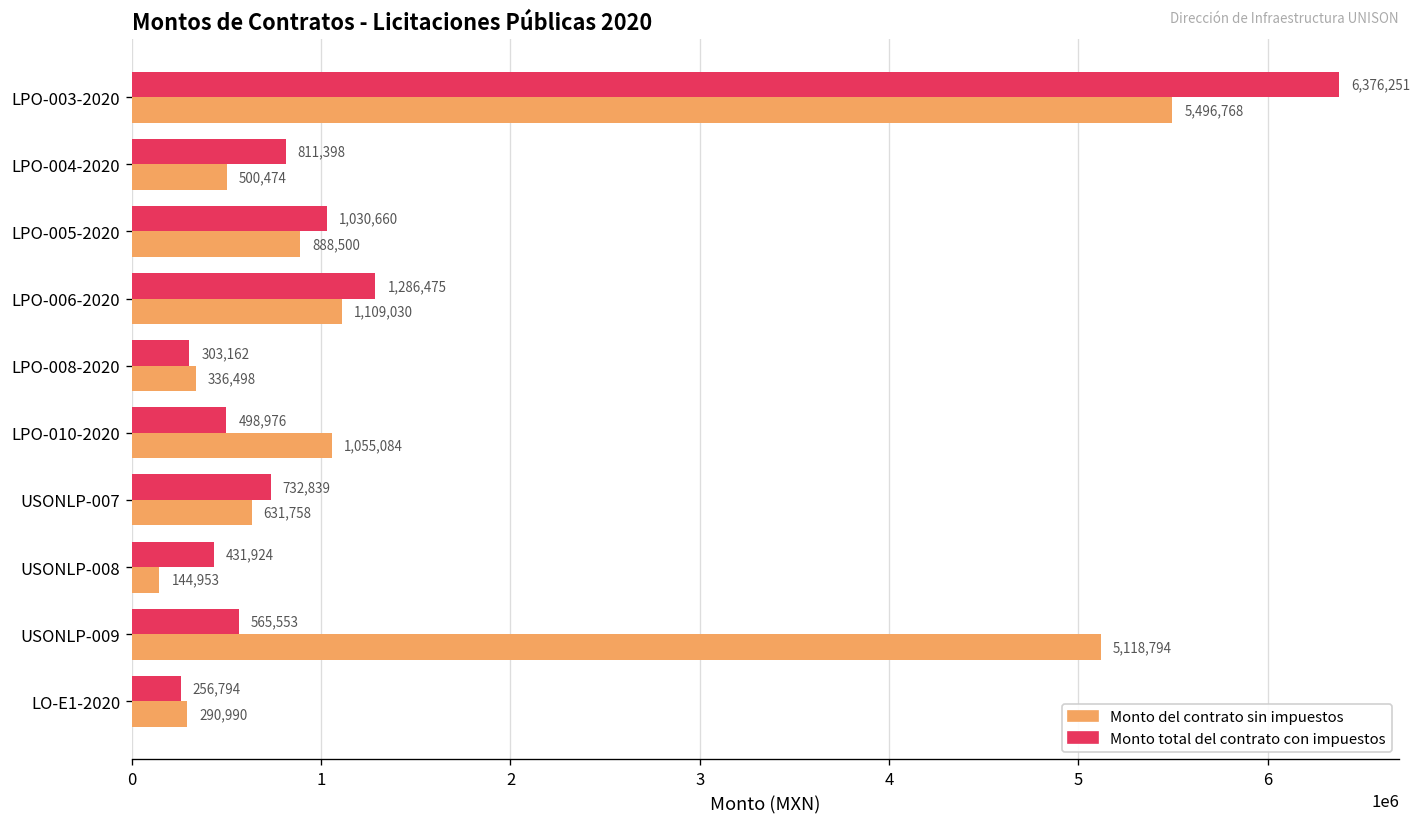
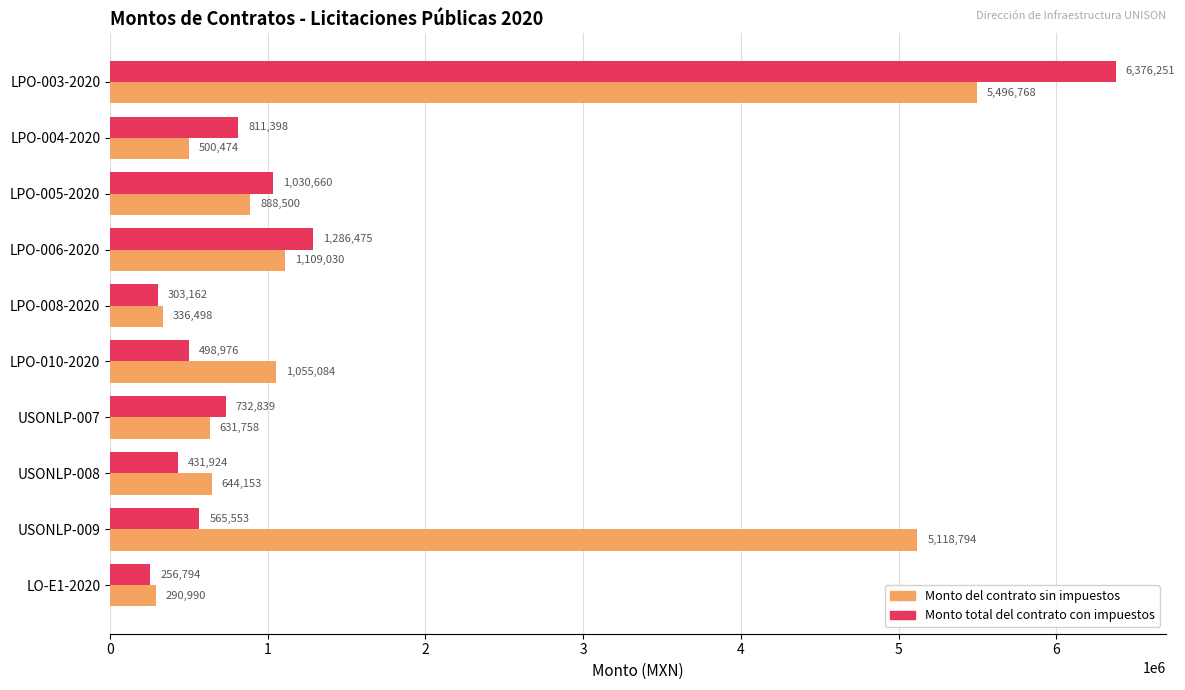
Monto del contrato sin impuestos, USONLP-008: 144,953 -> 644,153
